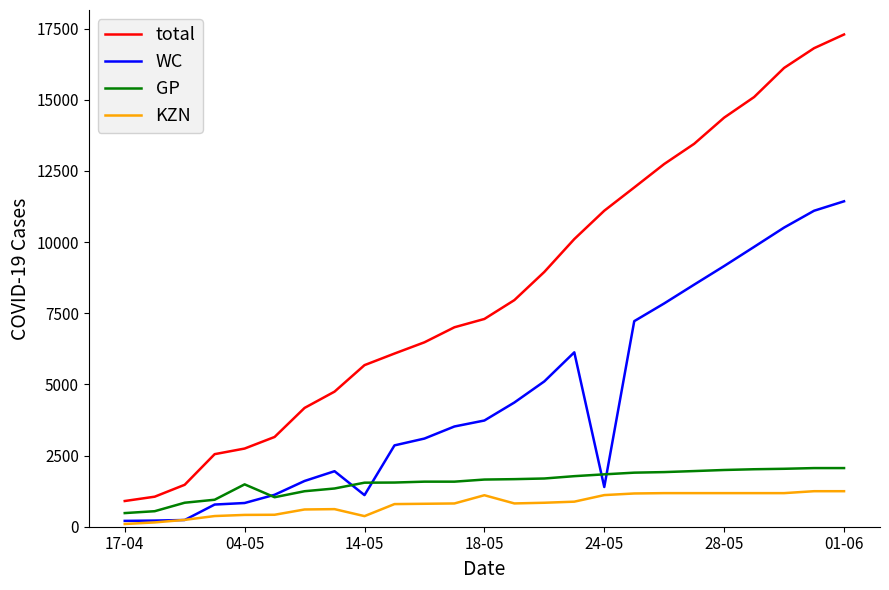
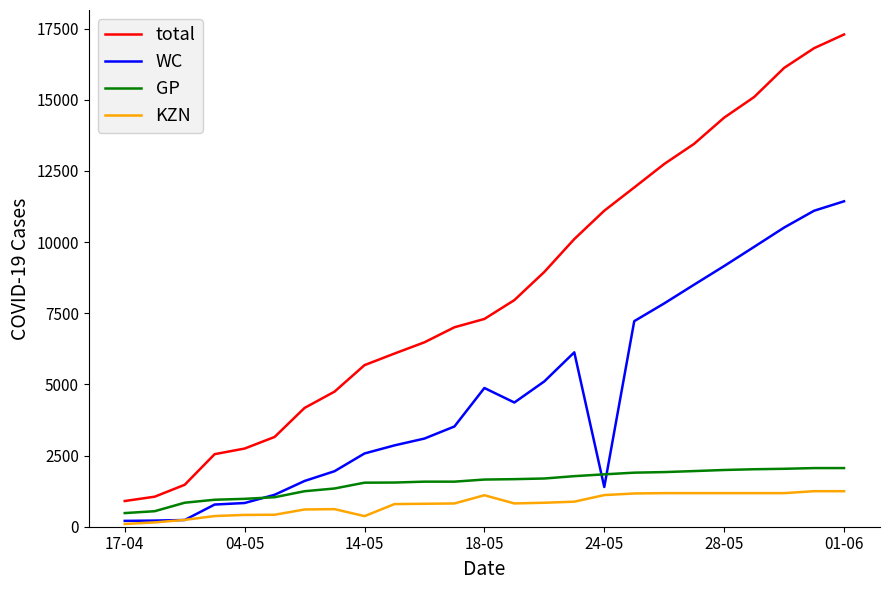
GP, 04-05: 1500 -> 1000
WC, 14-05: 1100 -> 2600
WC, 18-05: 3700 -> 4900
